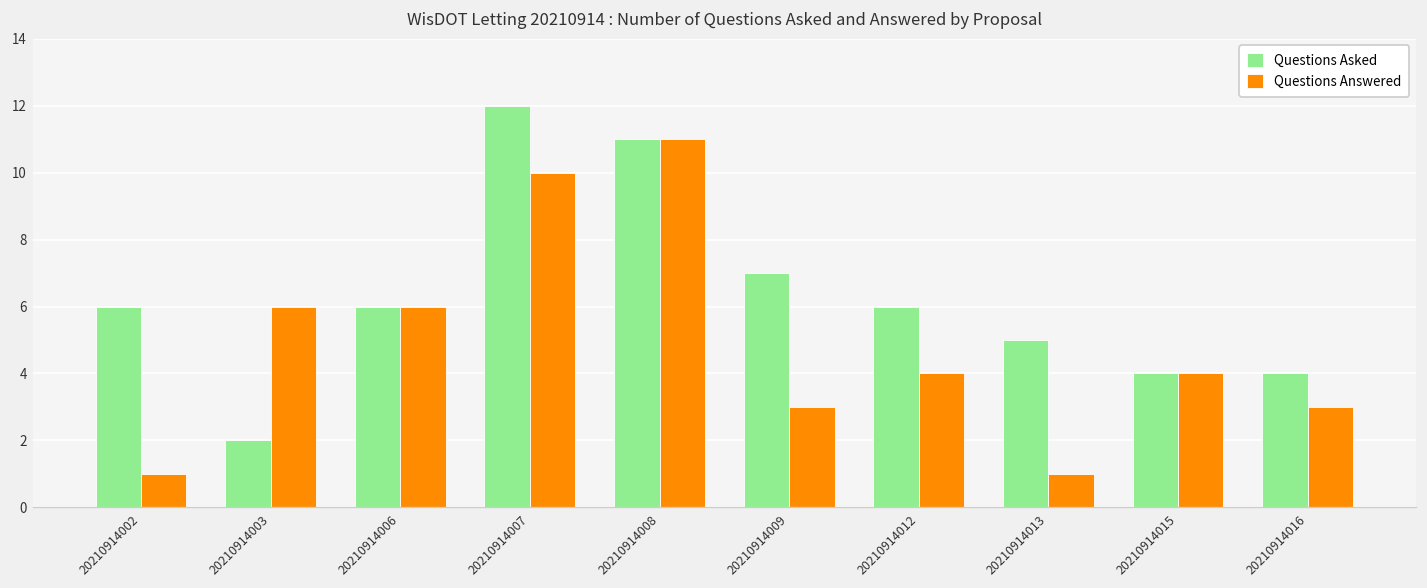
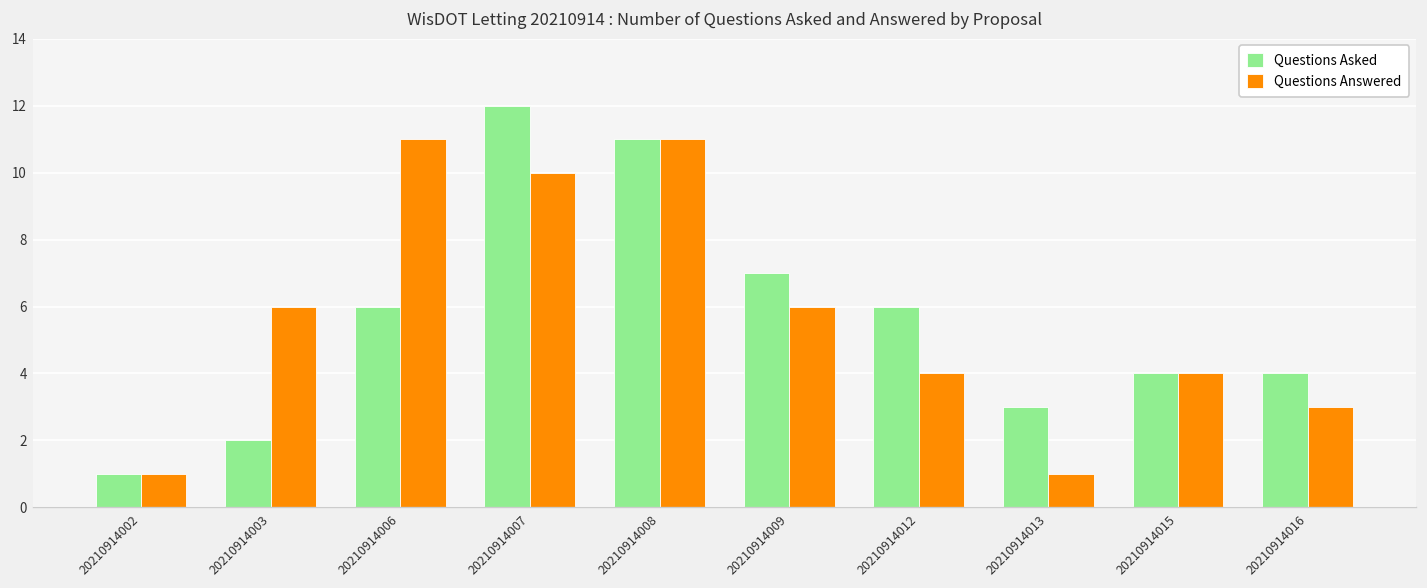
Questions Asked, 20210914002: 6 -> 1
Questions Answered, 20210914006: 6 -> 11
Questions Answered, 20210914009: 3 -> 6
Questions Asked, 20210914013: 5 -> 3
